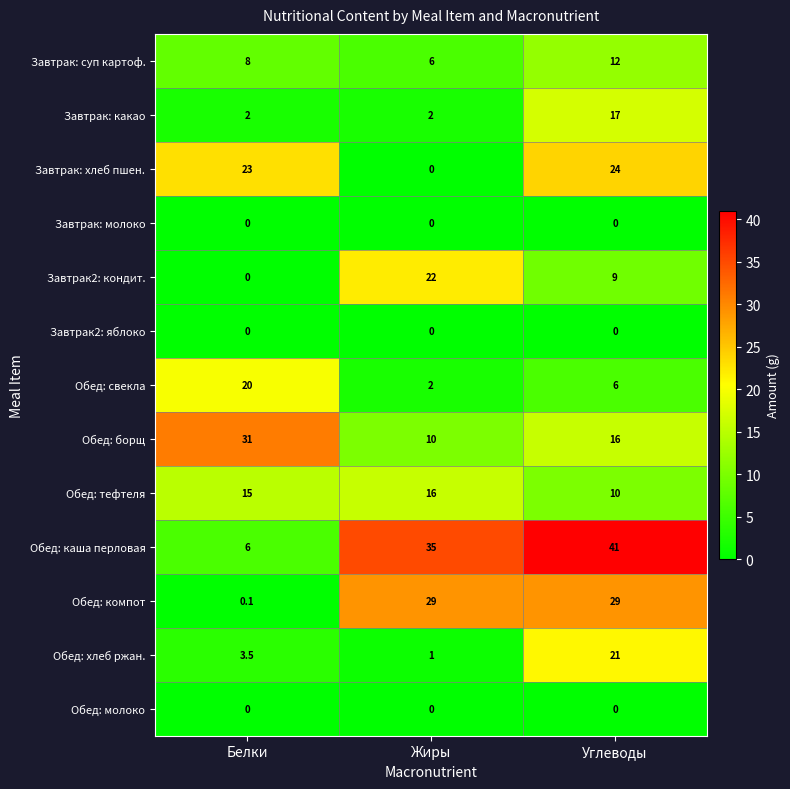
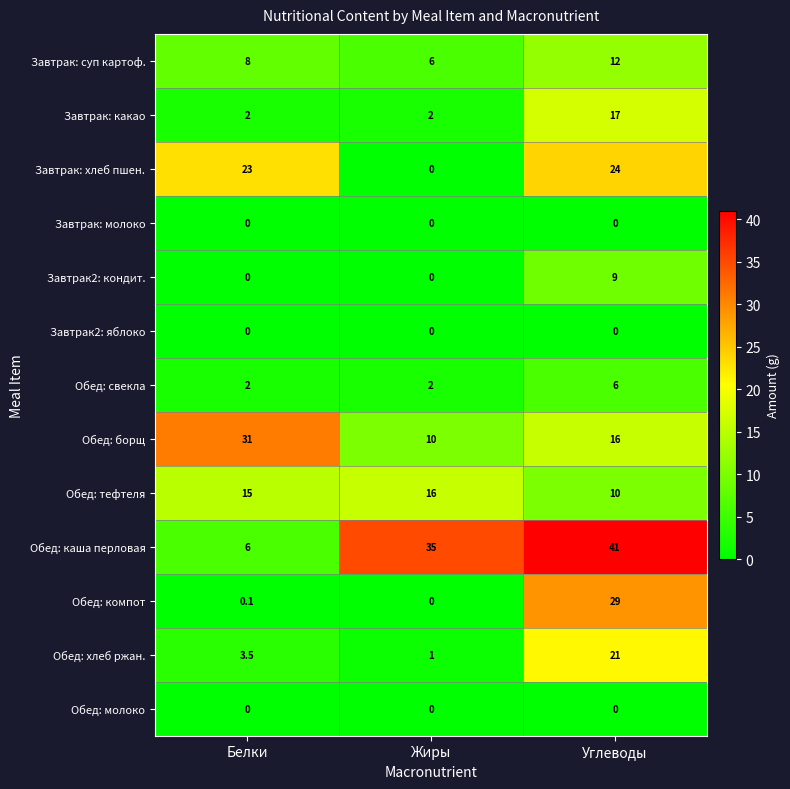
Завтрак2: кондит., Жиры: 22 -> 0
Обед: свекла, Белки: 20 -> 2
Обед: компот, Жиры: 29 -> 0
